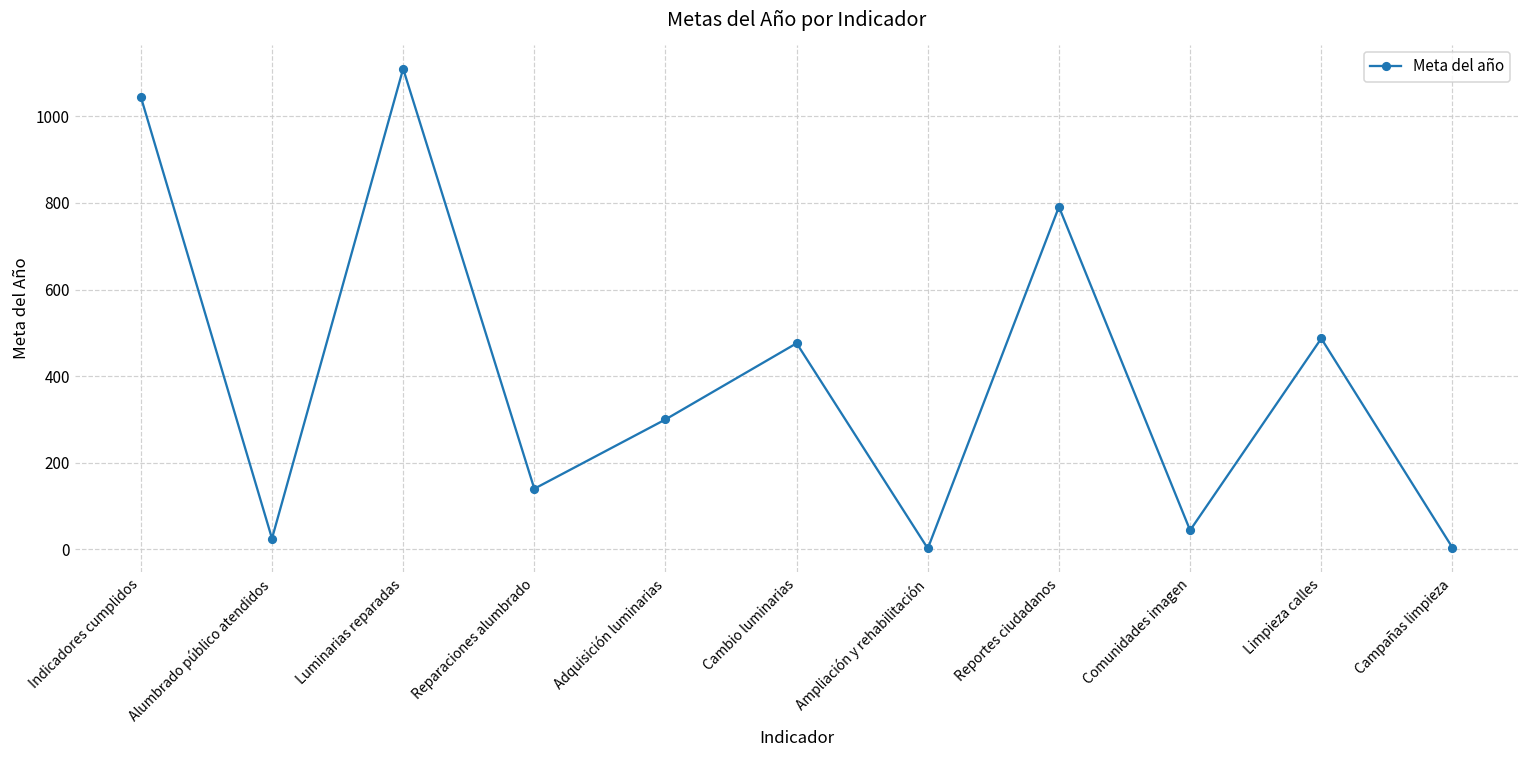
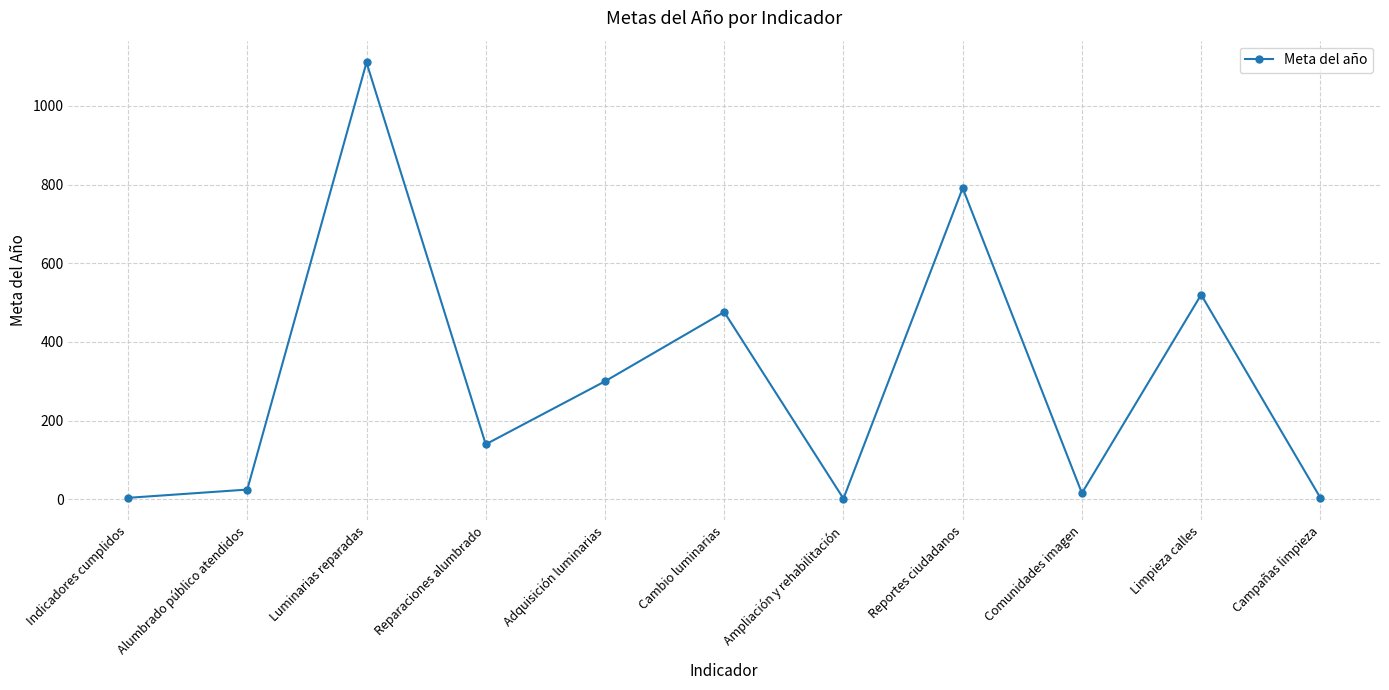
Indicadores cumplidos: 1050 -> 0
Comunidades imagen: 40 -> 20
Limpieza calles: 490 -> 520
